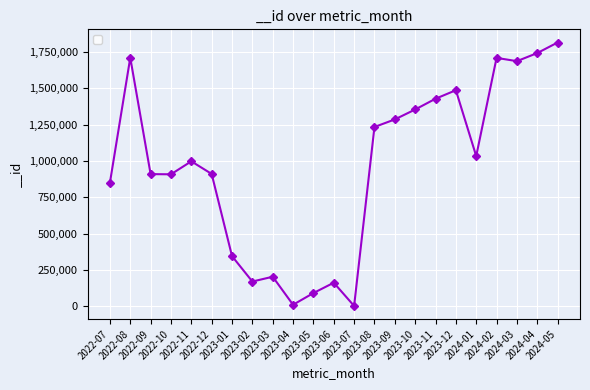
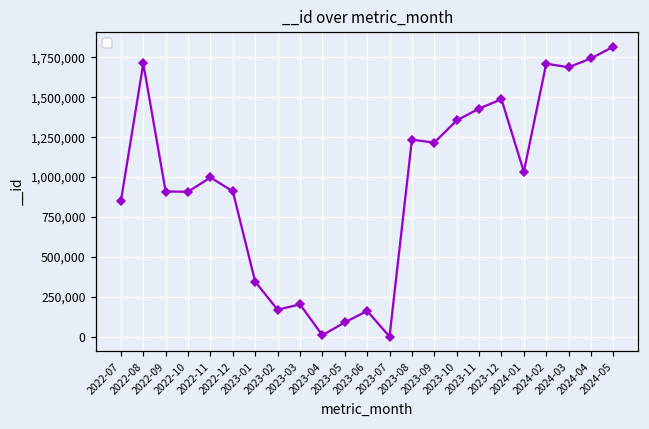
2023-09: 1,290,000 -> 1,220,000
